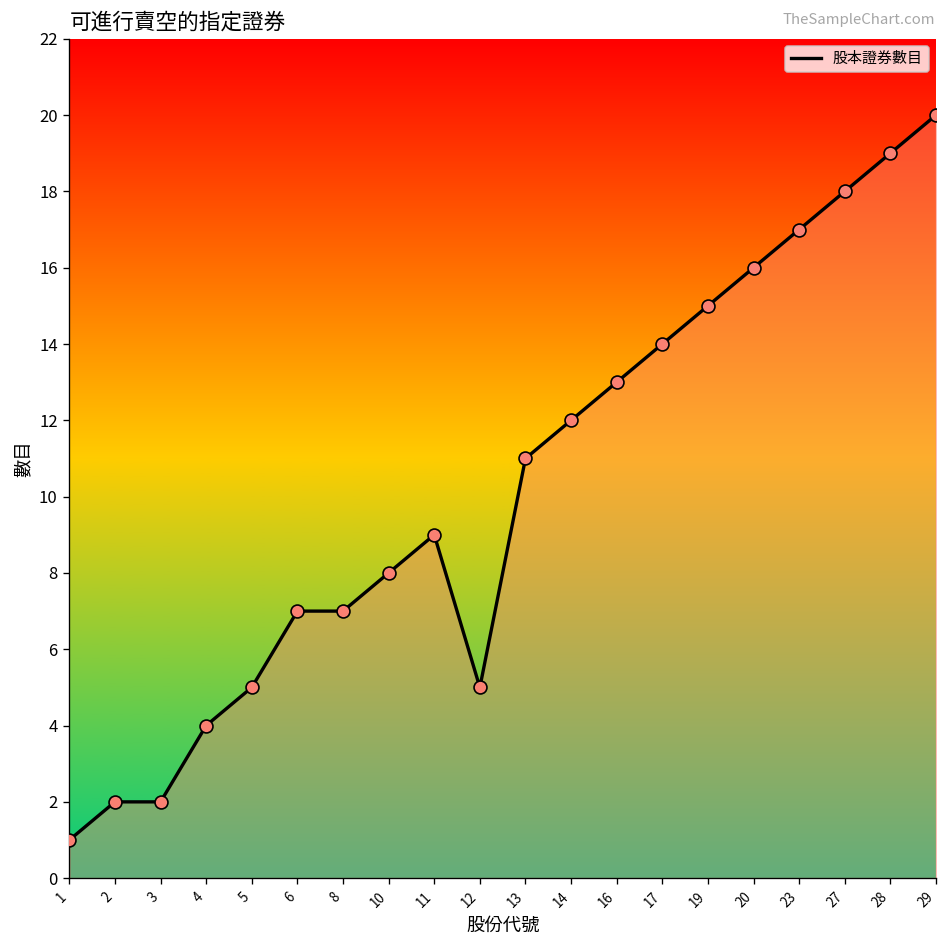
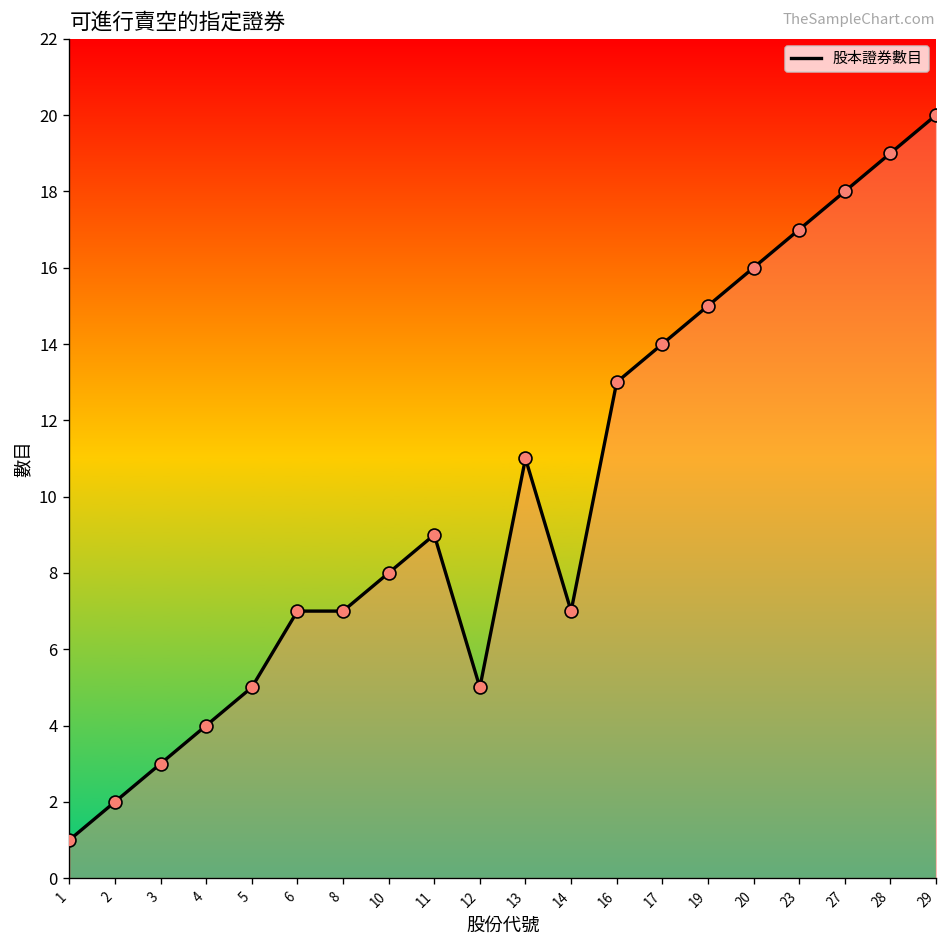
3: 2 -> 3
14: 12 -> 7
